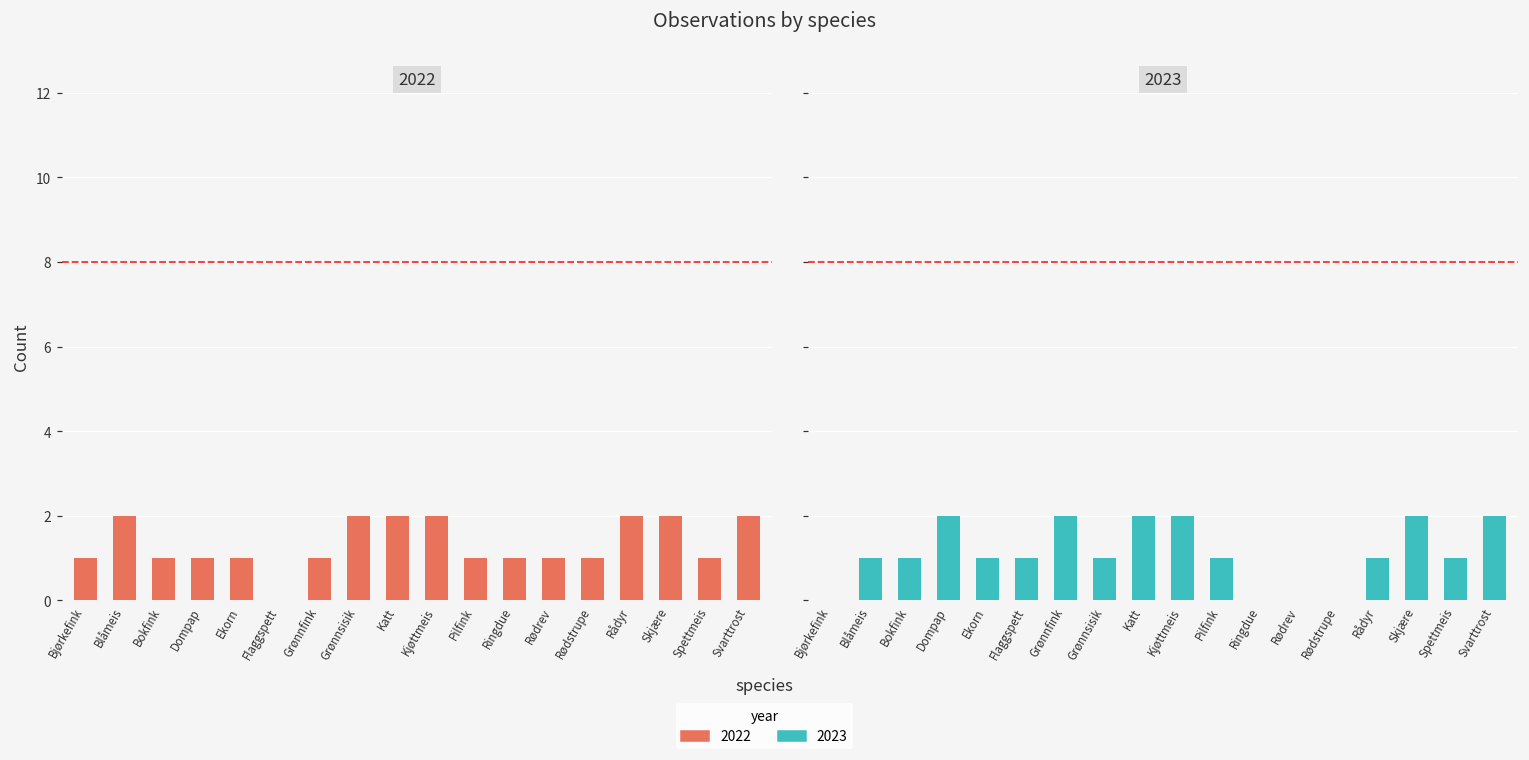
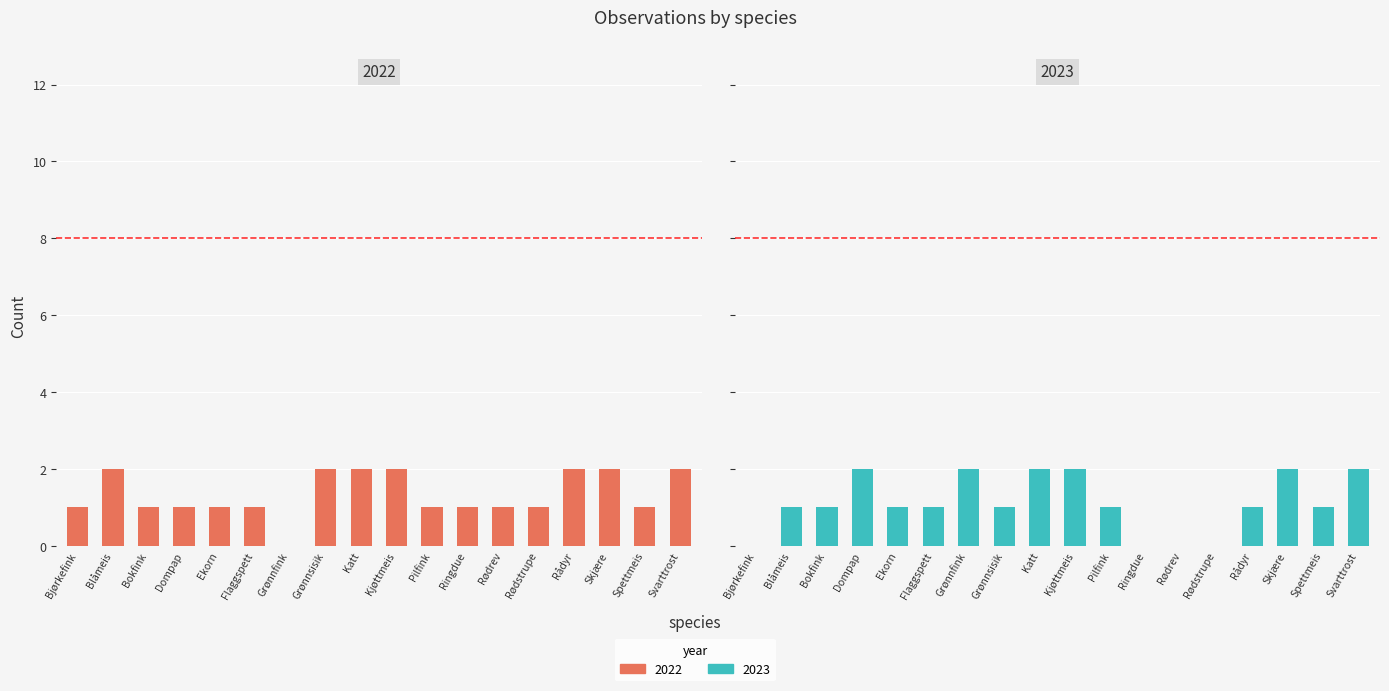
2022, Flaggspett: 0 -> 1
2022, Grønnfink: 1 -> 0
